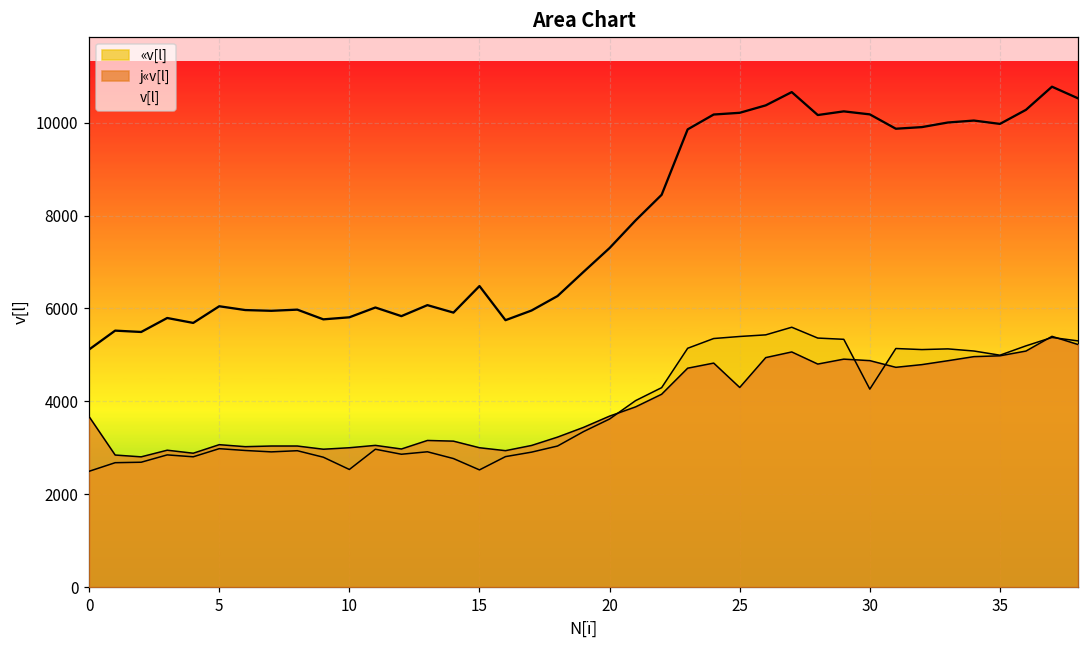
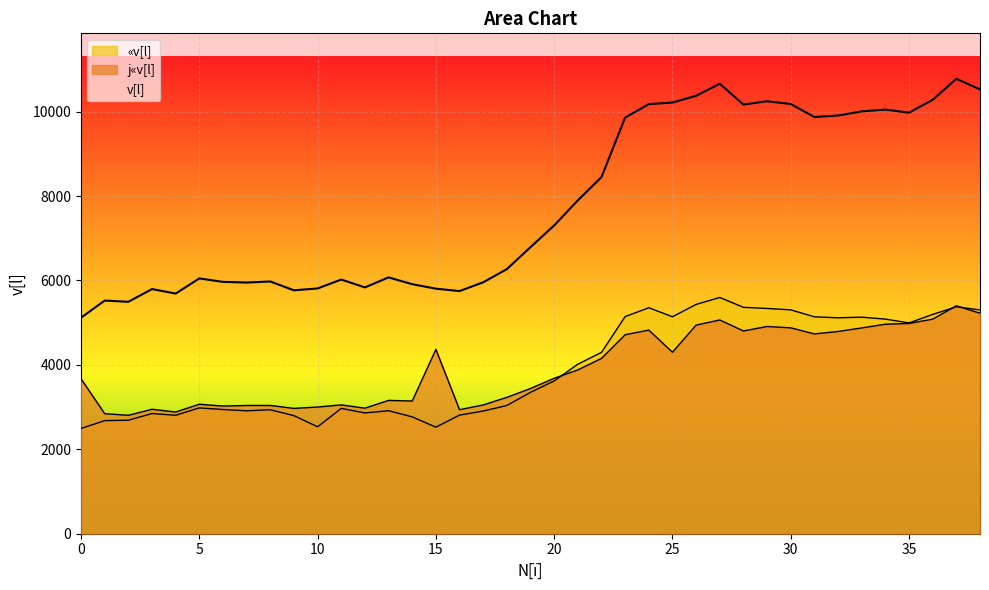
j«v[l], 15: 3000 -> 4400
v[l], 15: 6500 -> 5800
«v[l], 25: 5400 -> 5100
«v[l], 30: 4300 -> 5300
